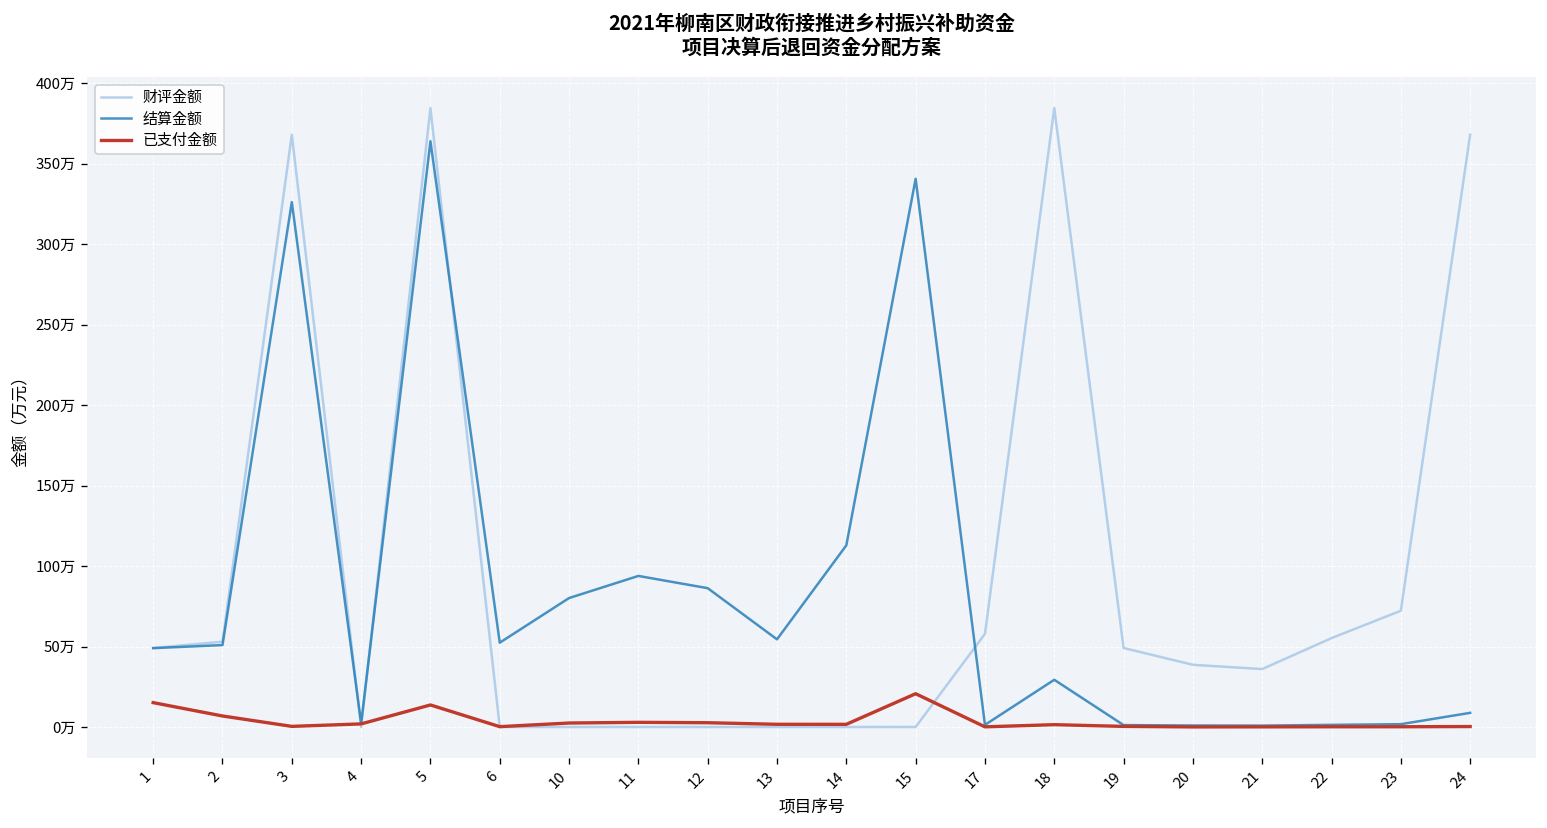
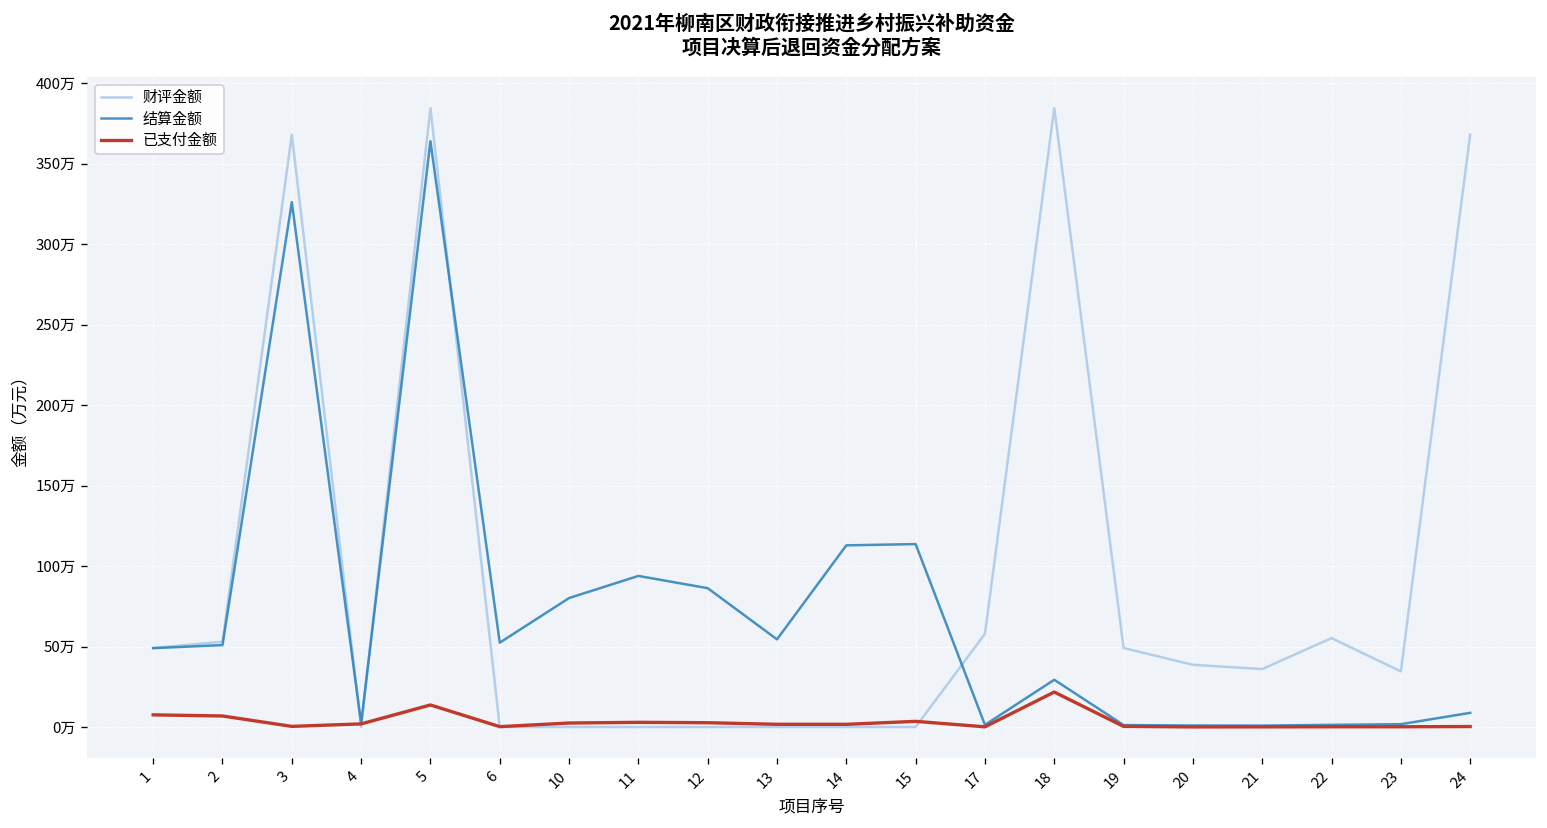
已支付金额, 1: 15万 -> 8万
结算金额, 15: 341万 -> 114万
已支付金额, 15: 21万 -> 4万
已支付金额, 18: 1万 -> 22万
财评金额, 23: 72万 -> 35万
